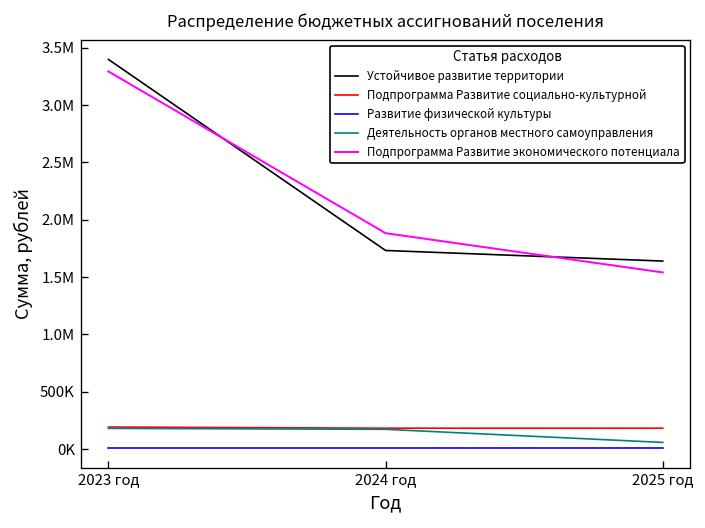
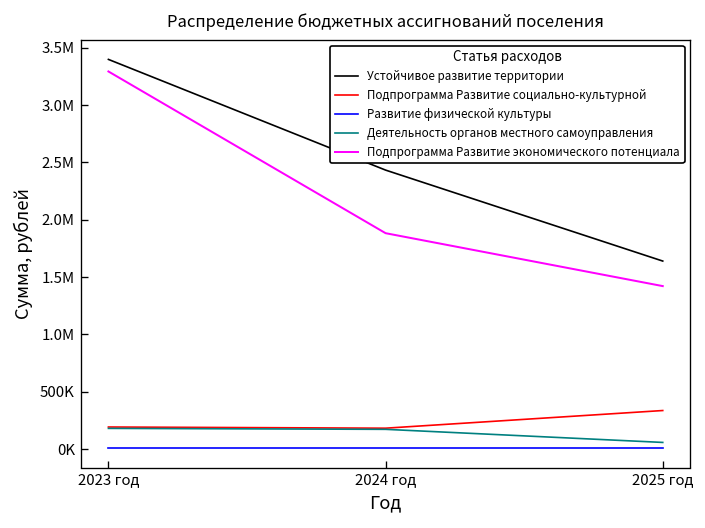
Устойчивое развитие территории, 2024 год: 1700000 -> 2400000
Подпрограмма Развитие социально-культурной, 2025 год: 200000 -> 300000
Подпрограмма Развитие экономического потенциала, 2025 год: 1500000 -> 1400000
